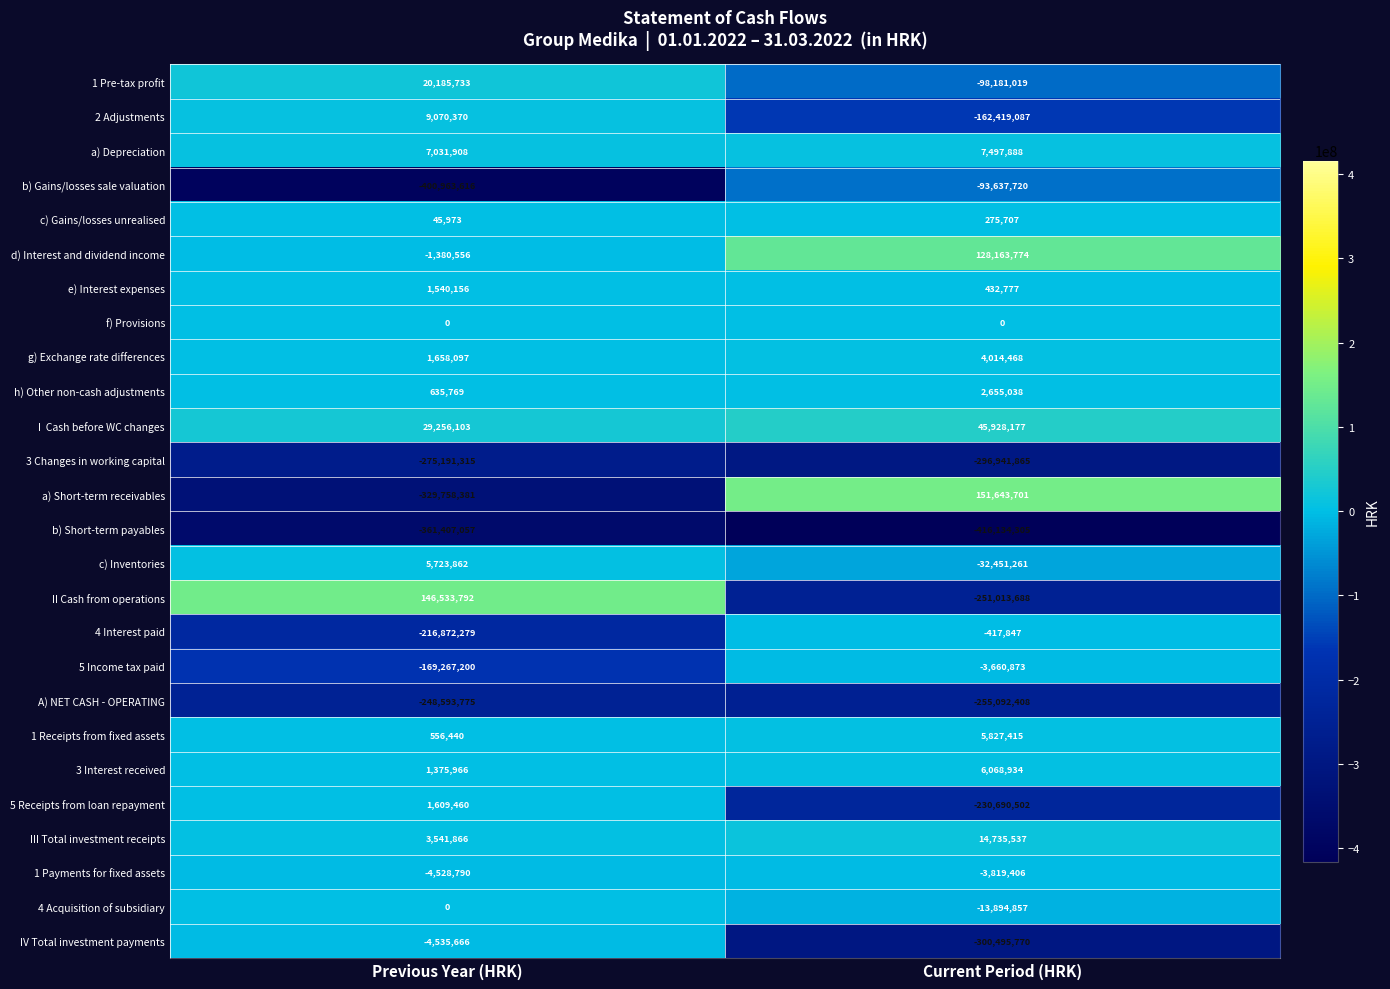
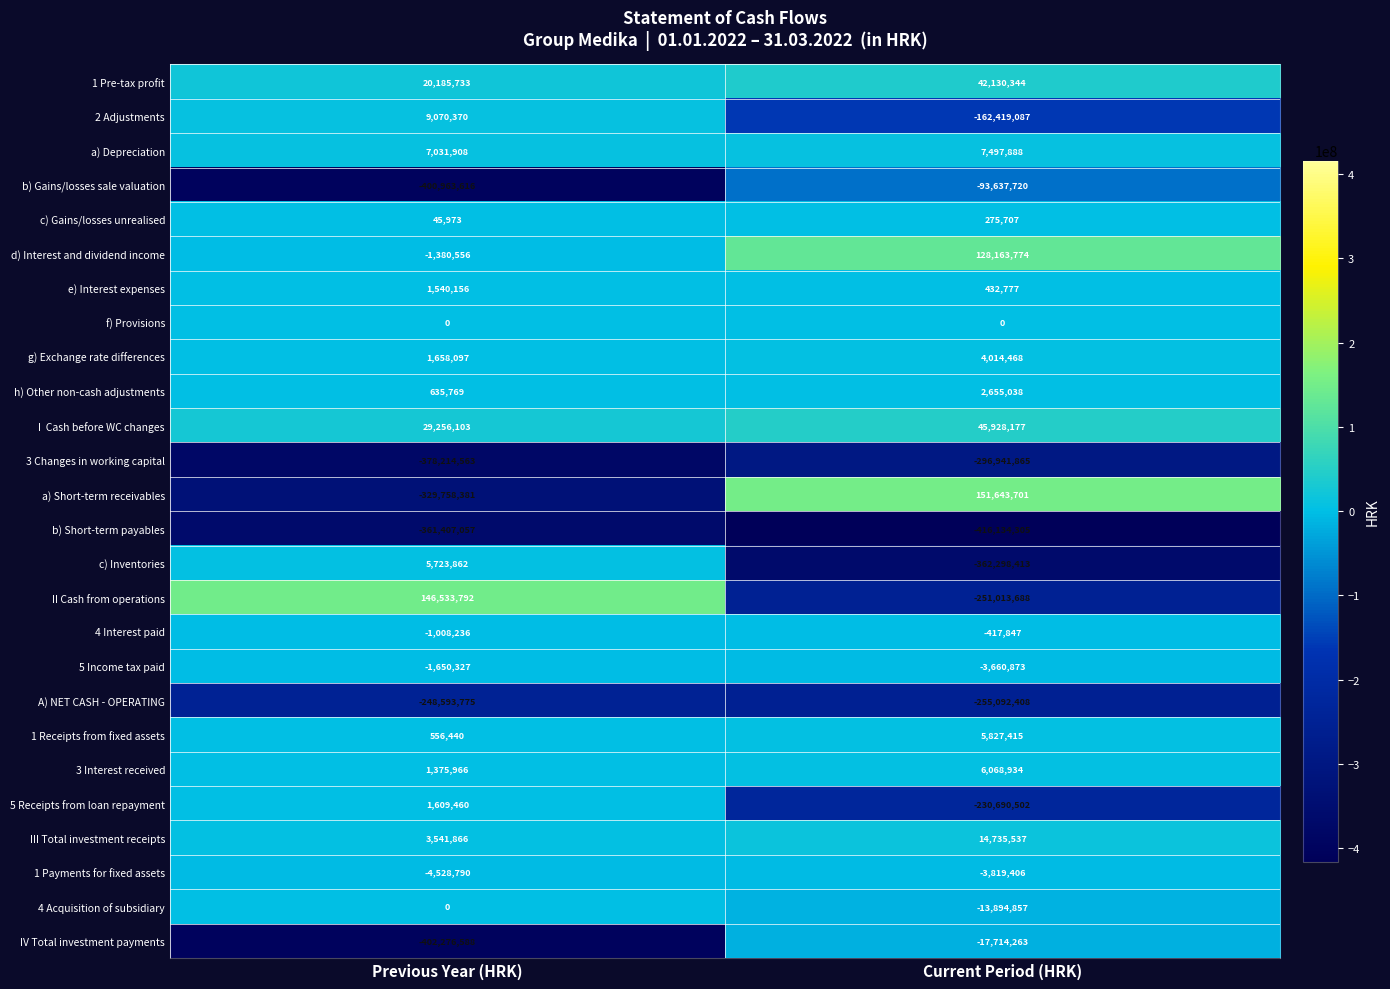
1 Pre-tax profit, Current Period (HRK): -98,181,019 -> 42,130,344
3 Changes in working capital, Previous Year (HRK): -275,191,315 -> -378,214,563
c) Inventories, Current Period (HRK): -32,451,261 -> -362,298,413
4 Interest paid, Previous Year (HRK): -216,872,279 -> -1,008,236
5 Income tax paid, Previous Year (HRK): -169,267,200 -> -1,650,327
IV Total investment payments, Previous Year (HRK): -4,535,666 -> -402,276,588
IV Total investment payments, Current Period (HRK): -300,495,770 -> -17,714,263
